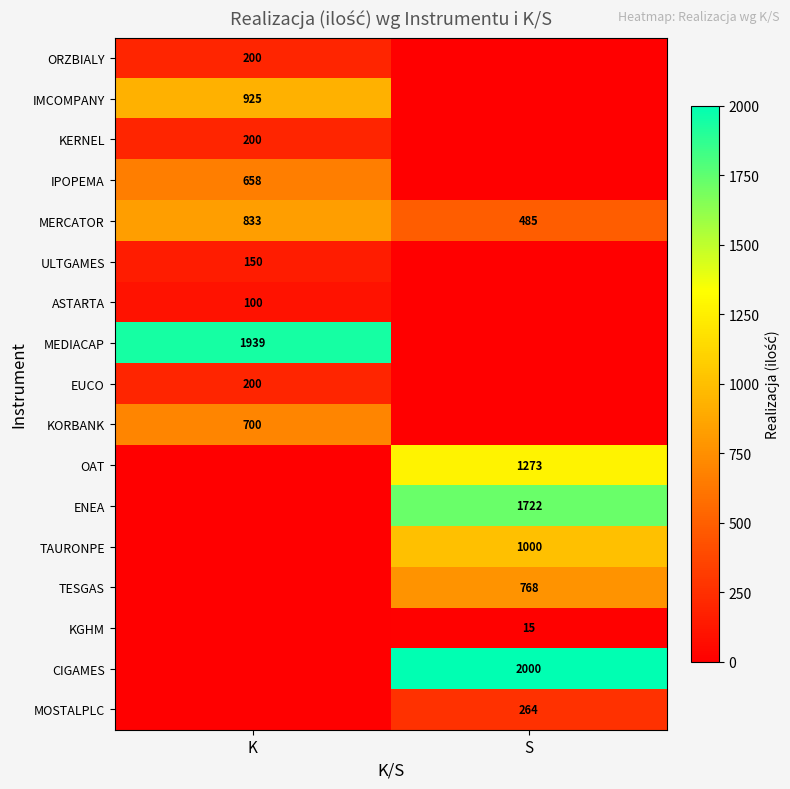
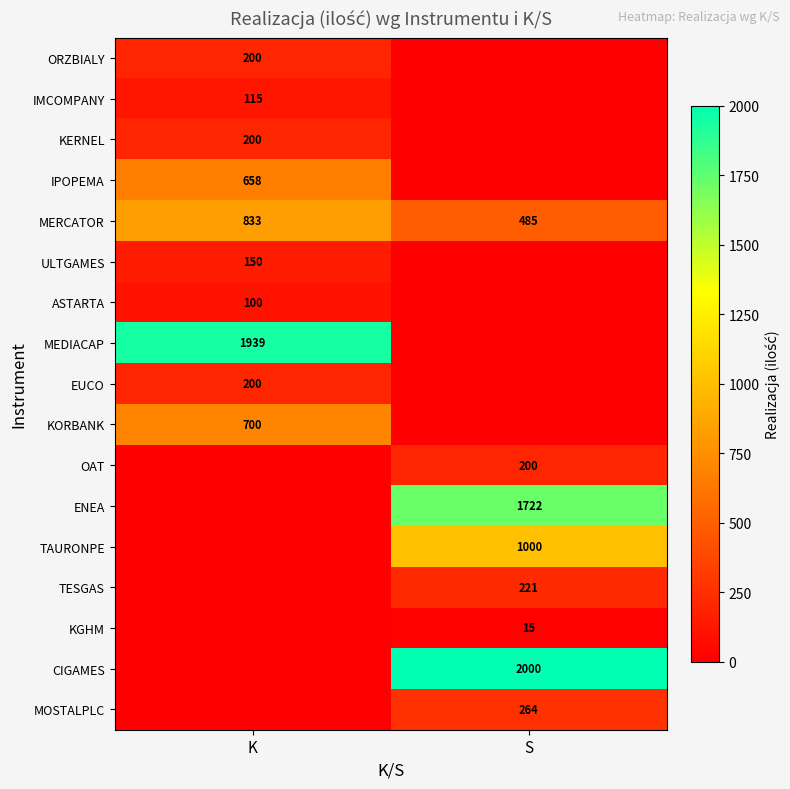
IMCOMPANY, K: 925 -> 115
OAT, S: 1273 -> 200
TESGAS, S: 768 -> 221
